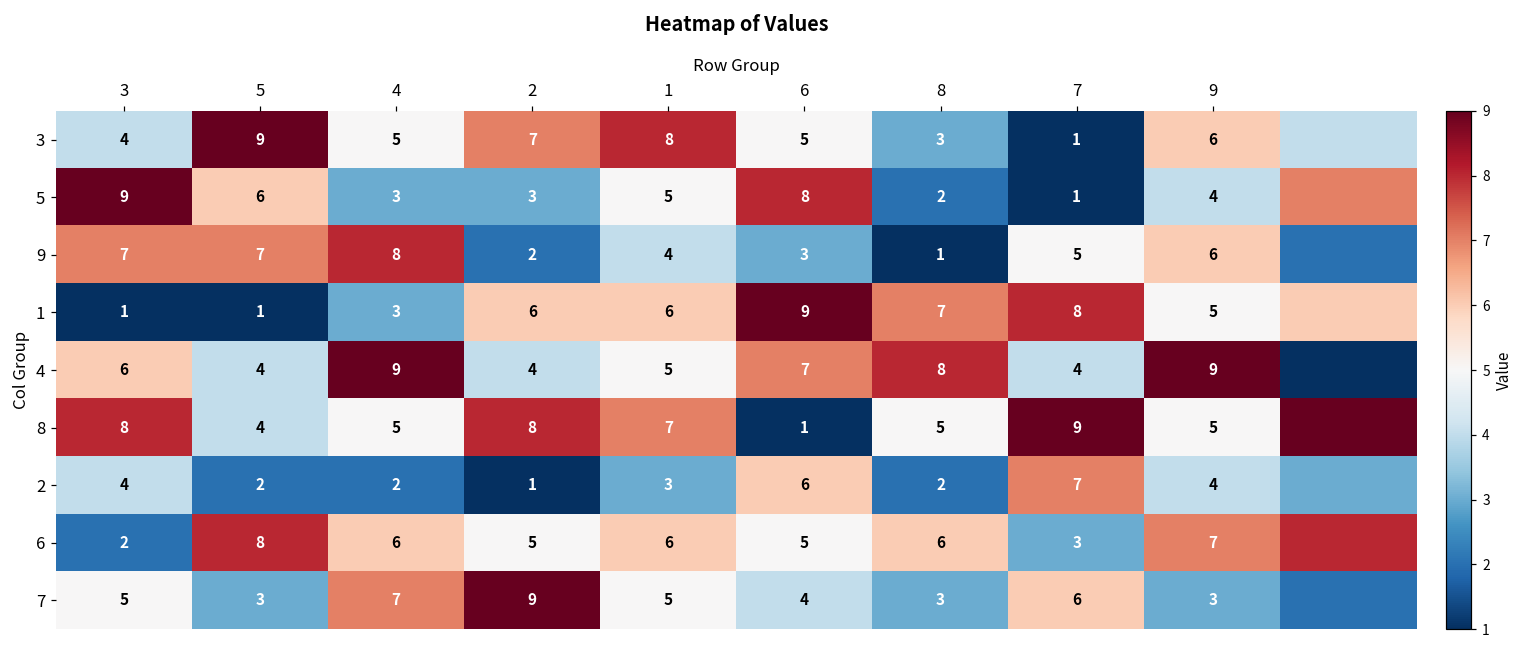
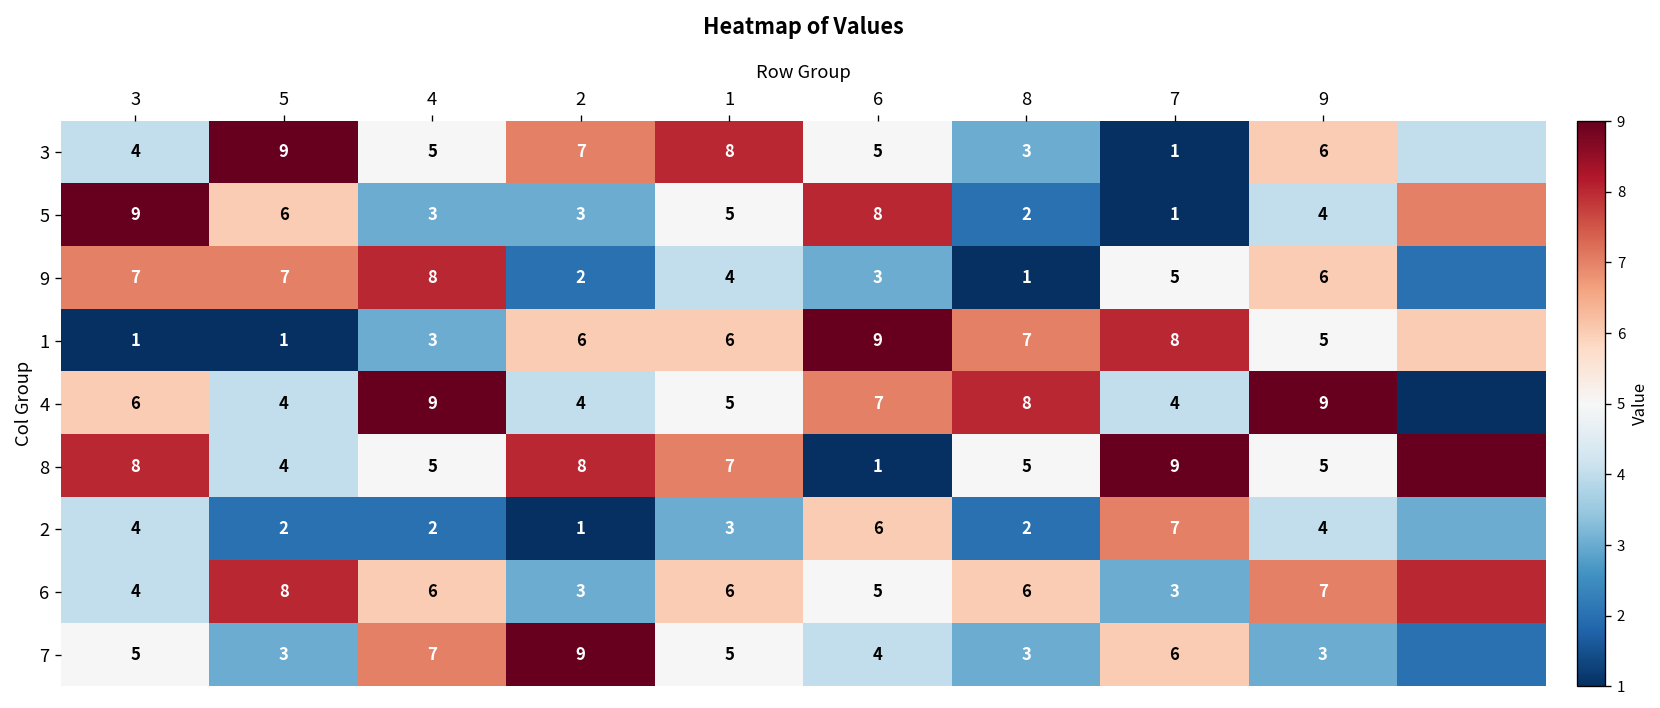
6, 3: 2 -> 4
6, 2: 5 -> 3
